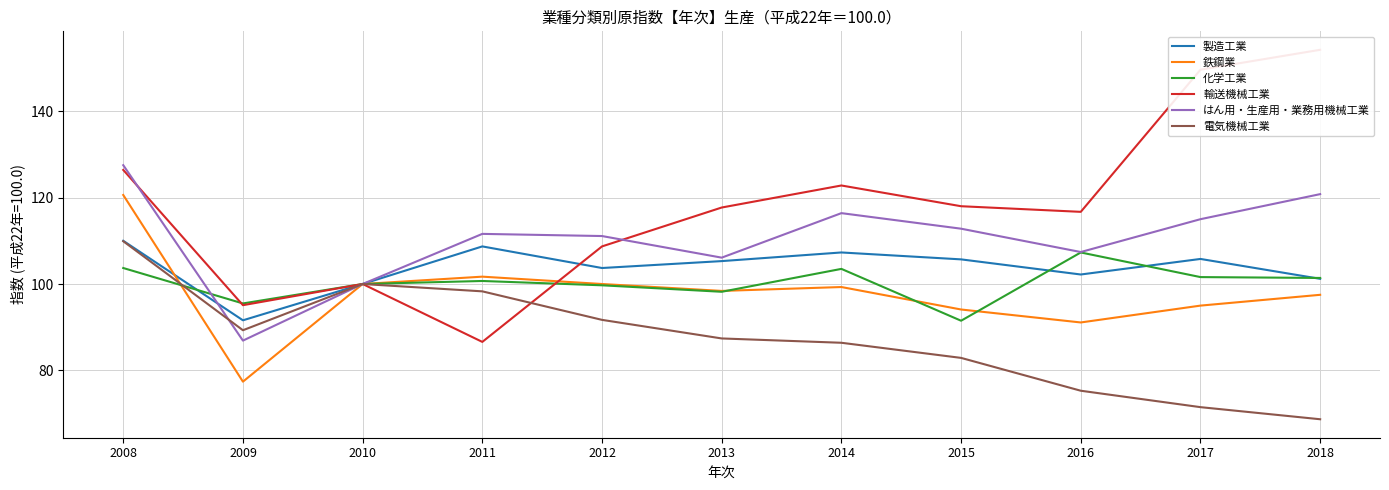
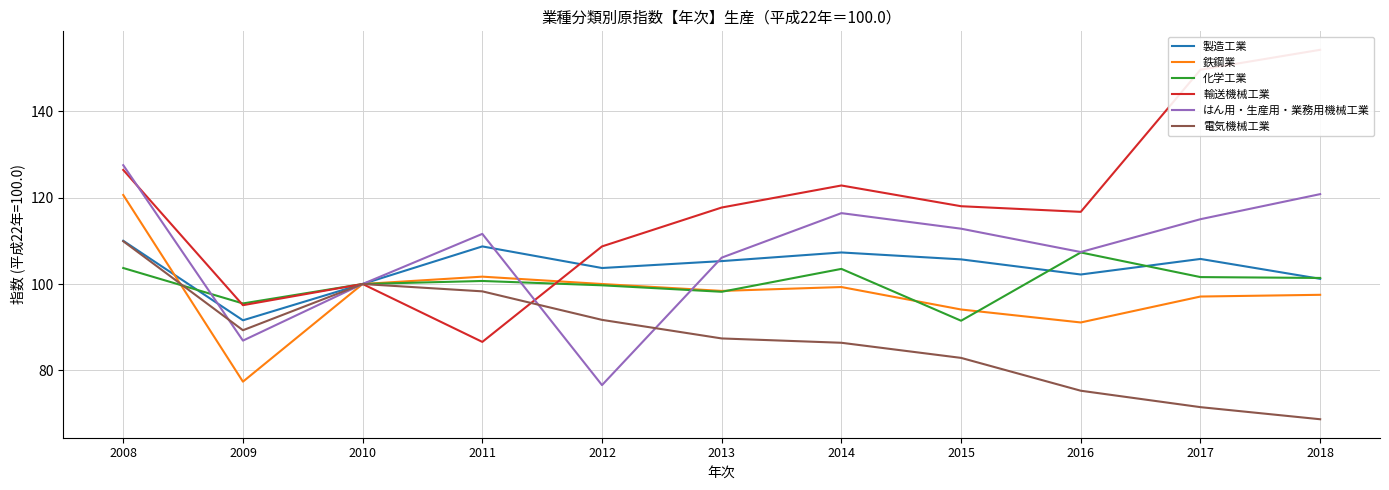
はん用・生産用・業務用機械工業, 2012: 111 -> 77
鉄鋼業, 2017: 95 -> 97
